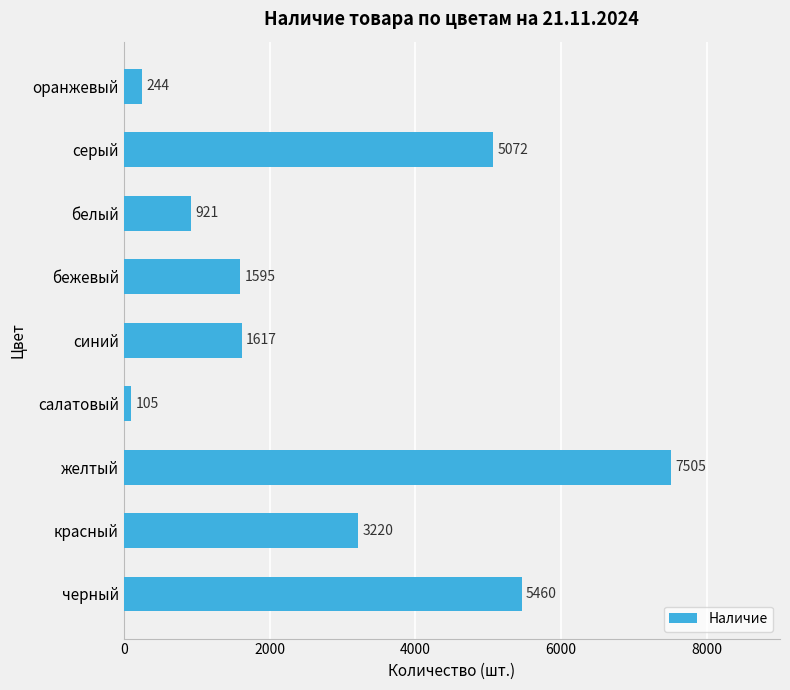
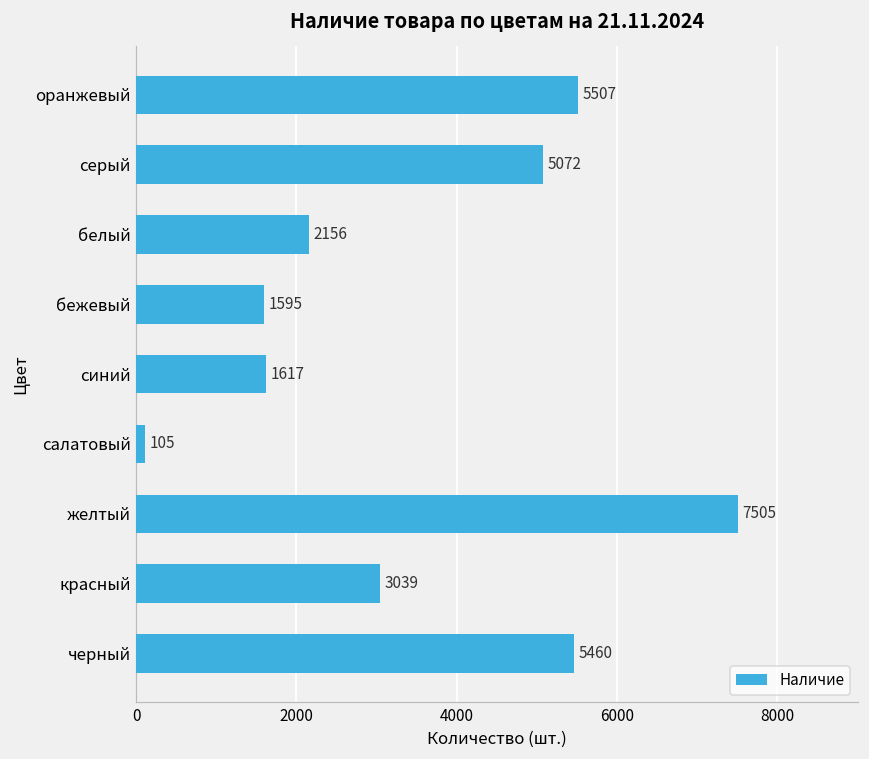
оранжевый: 244 -> 5507
белый: 921 -> 2156
красный: 3220 -> 3039
